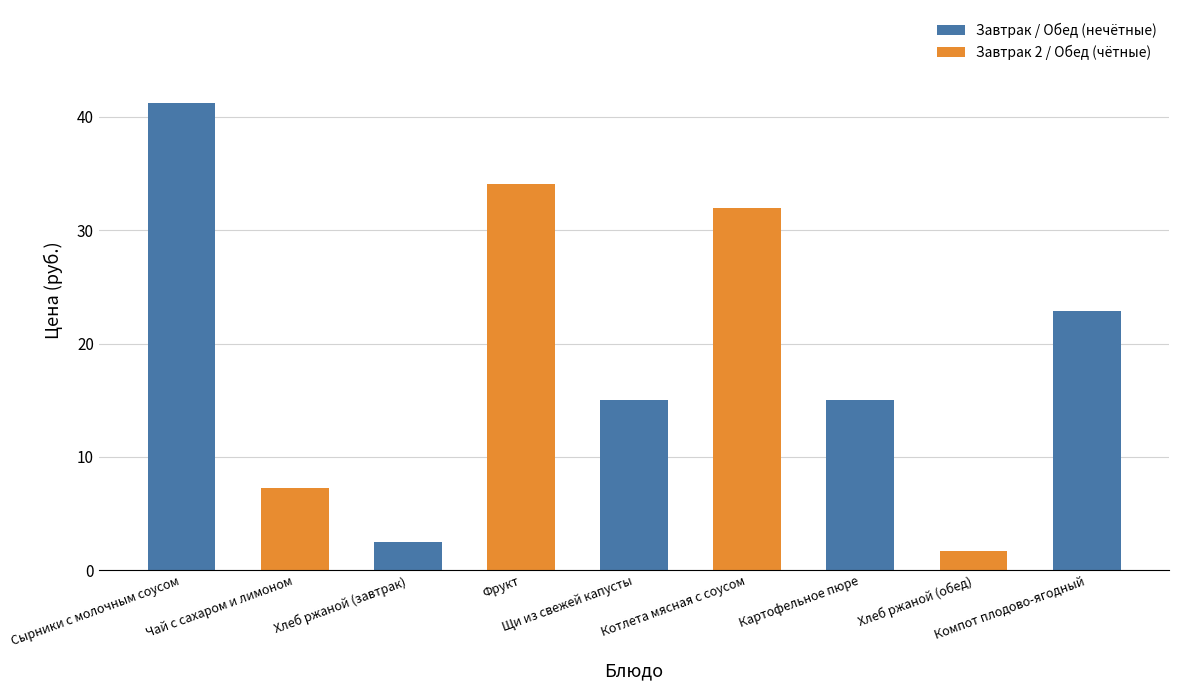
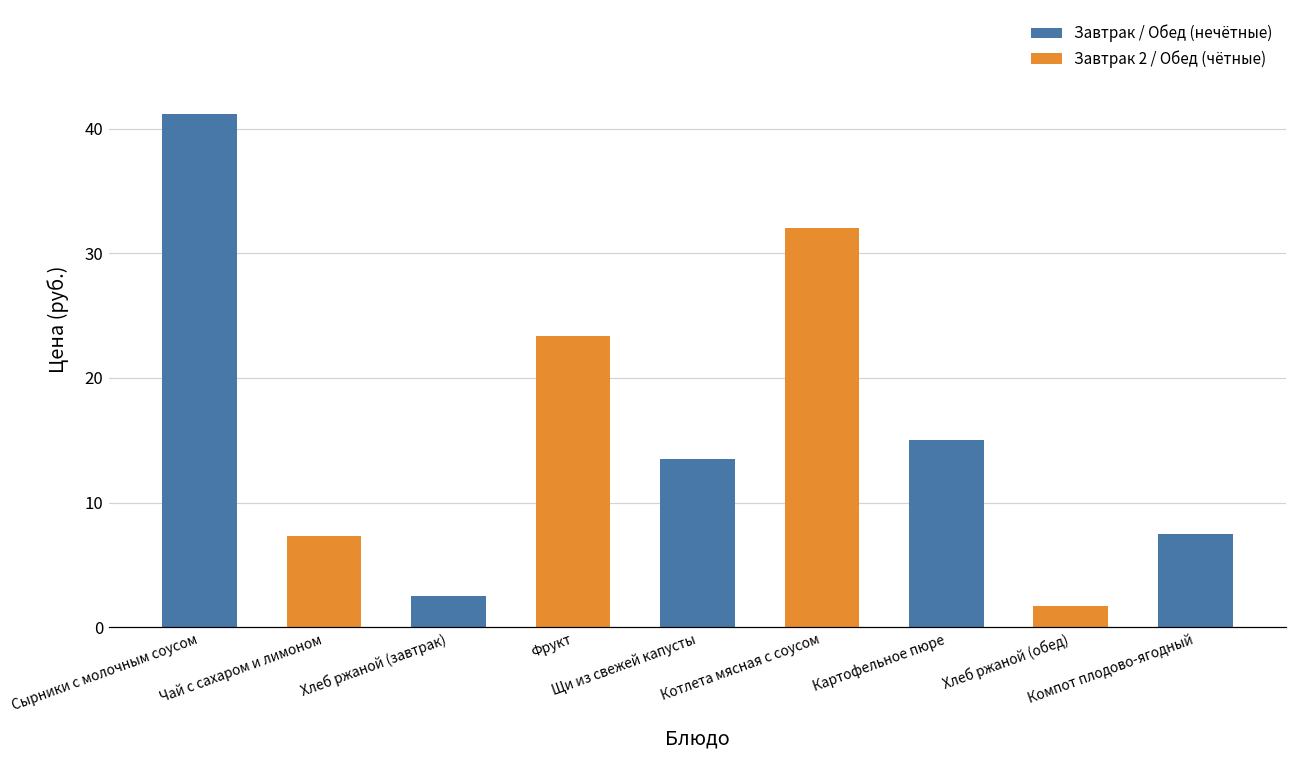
Фрукт: 34.1 -> 23.4
Щи из свежей капусты: 15.0 -> 13.5
Компот плодово-ягодный: 22.9 -> 7.5
